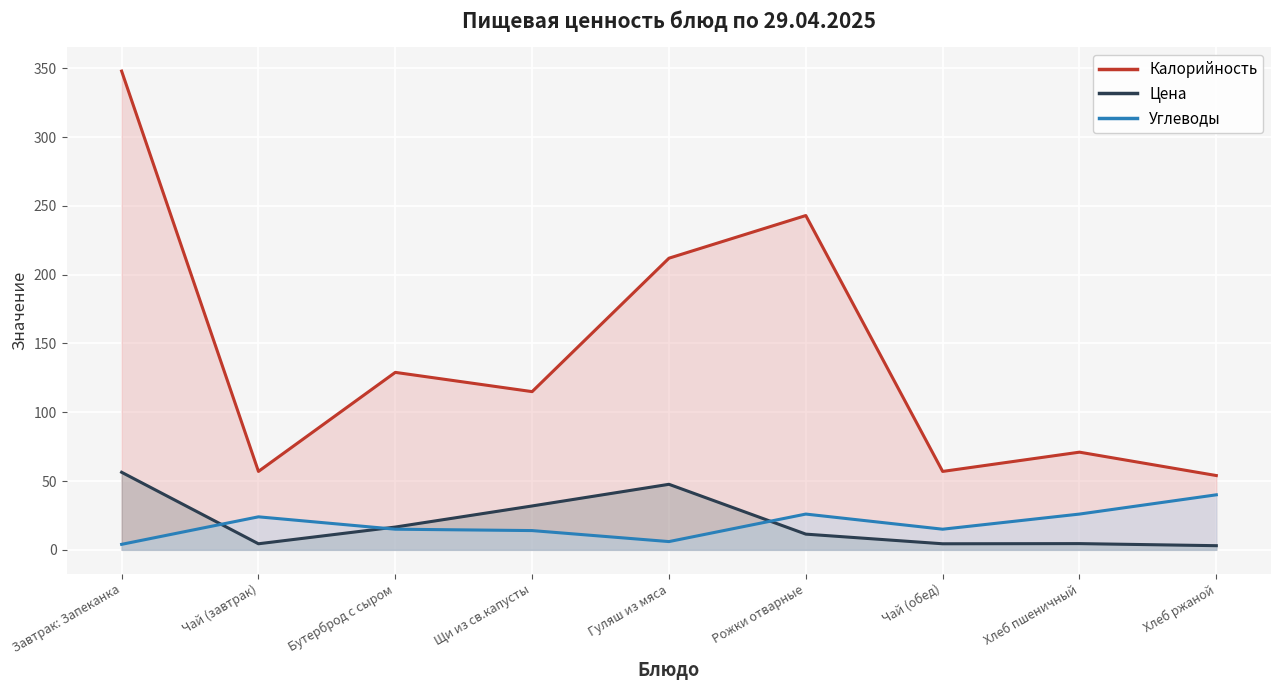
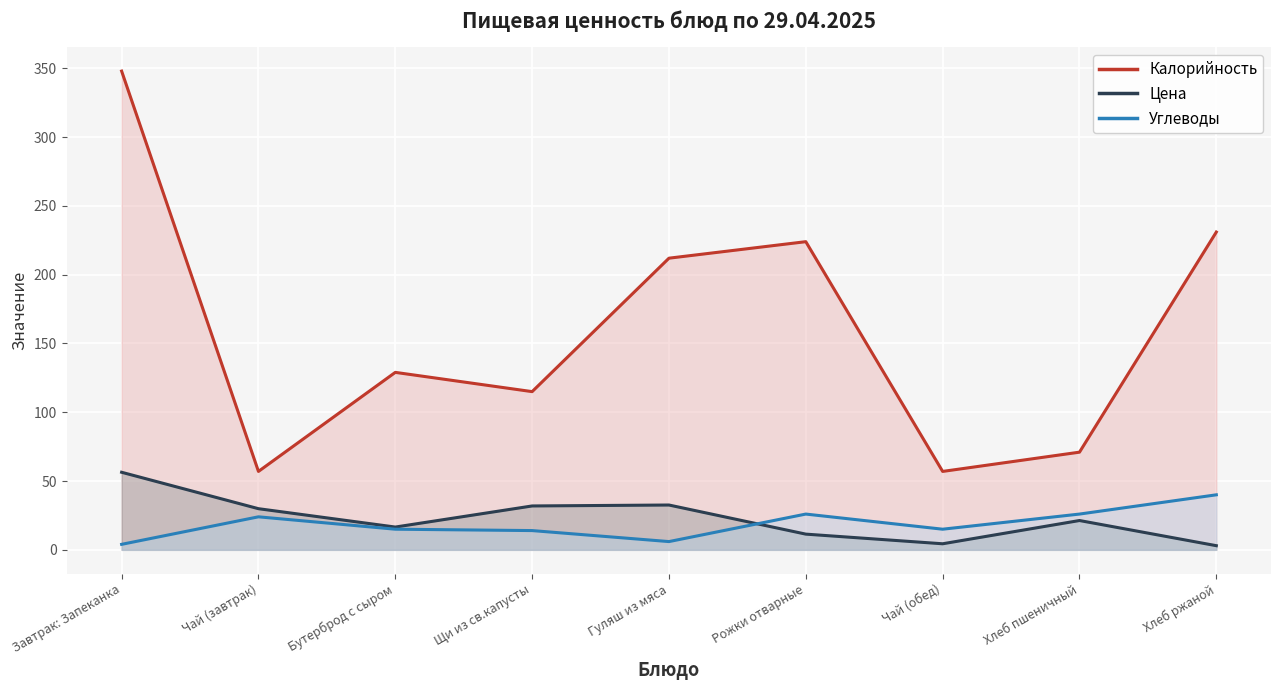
Цена, Чай (завтрак): 4 -> 30
Цена, Гуляш из мяса: 48 -> 33
Калорийность, Рожки отварные: 243 -> 224
Цена, Хлеб пшеничный: 5 -> 21
Калорийность, Хлеб ржаной: 54 -> 231
